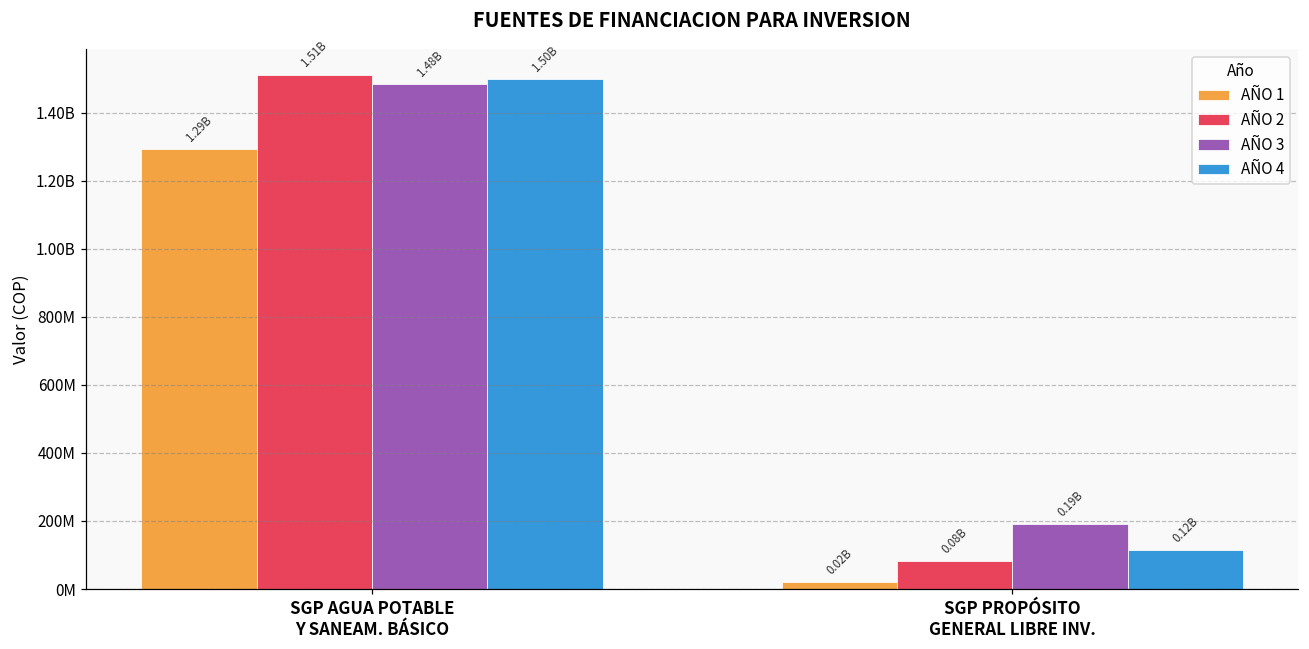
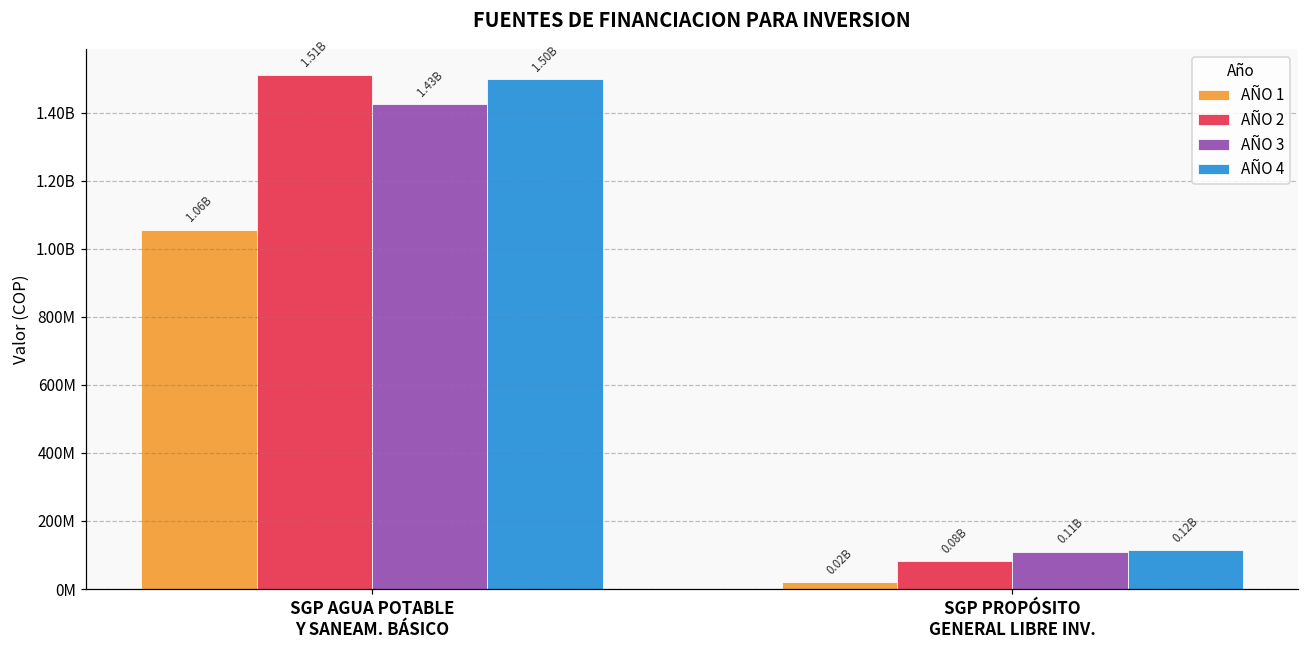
AÑO 1, SGP AGUA POTABLE Y SANEAM. BÁSICO: 1.29B -> 1.06B
AÑO 3, SGP AGUA POTABLE Y SANEAM. BÁSICO: 1.48B -> 1.43B
AÑO 3, SGP PROPÓSITO GENERAL LIBRE INV.: 0.19B -> 0.11B
